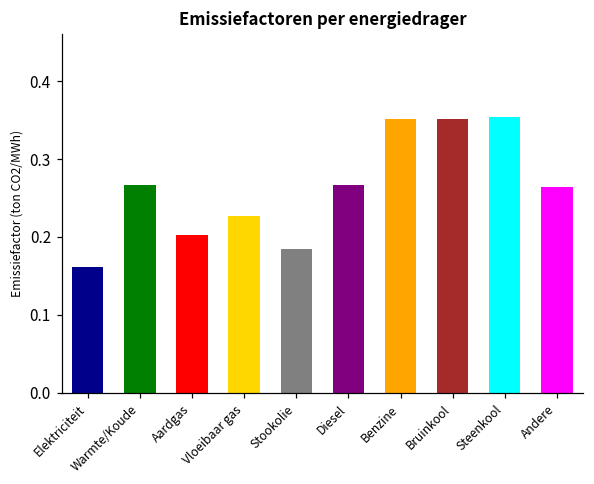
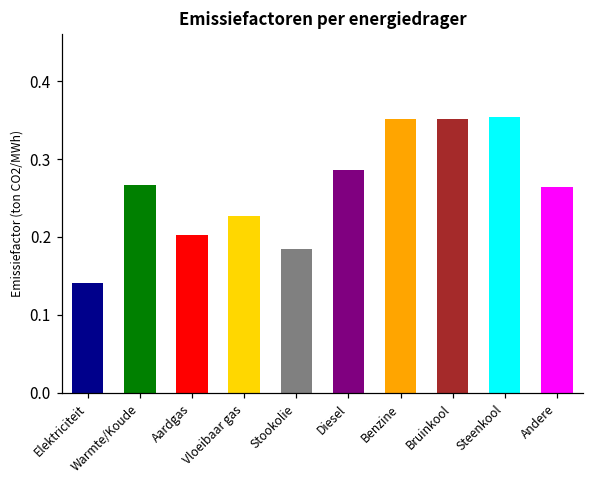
Elektriciteit: 0.16 -> 0.14
Diesel: 0.27 -> 0.29
